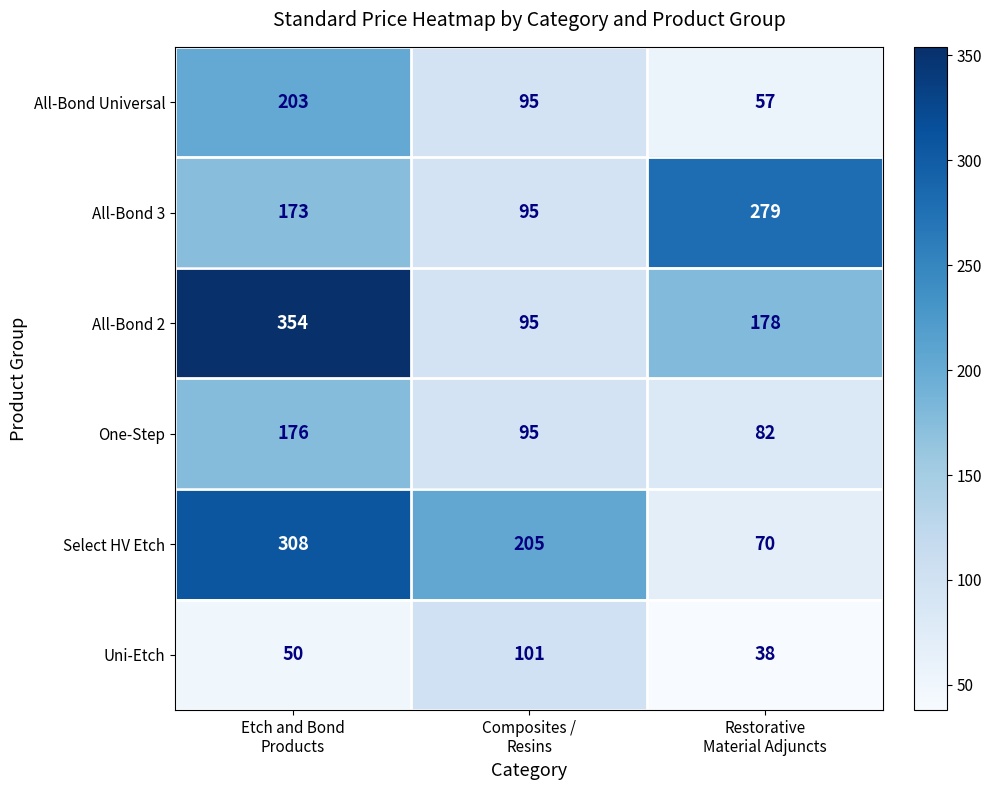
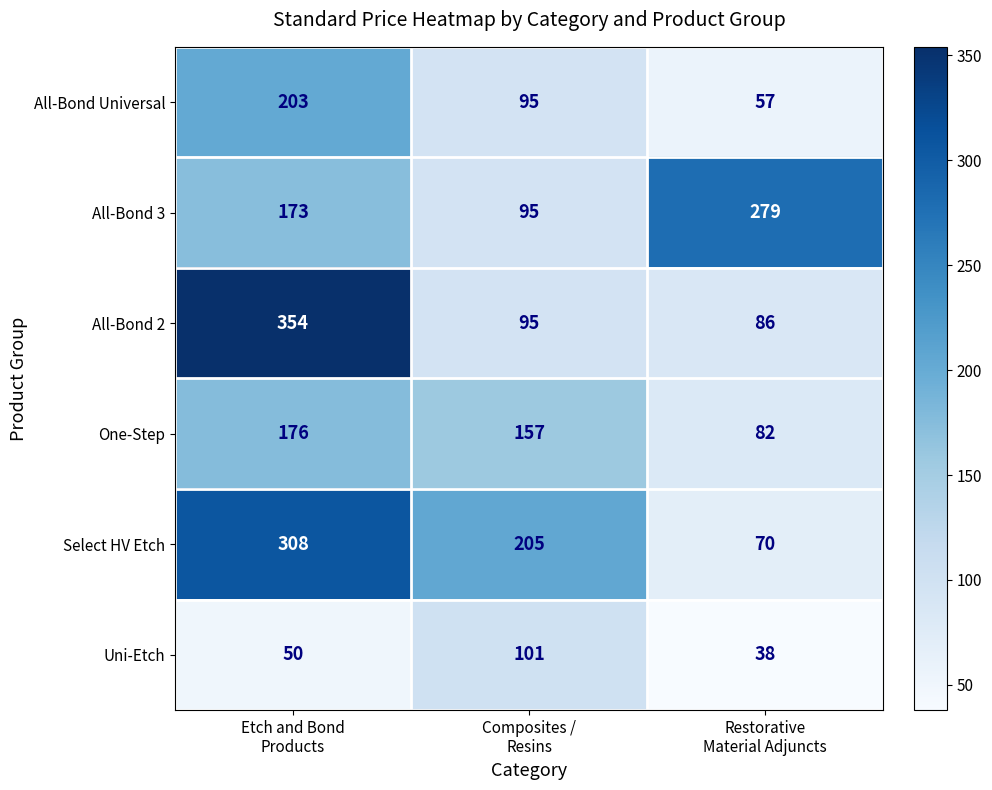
All-Bond 2, Restorative Material Adjuncts: 178 -> 86
One-Step, Composites / Resins: 95 -> 157
